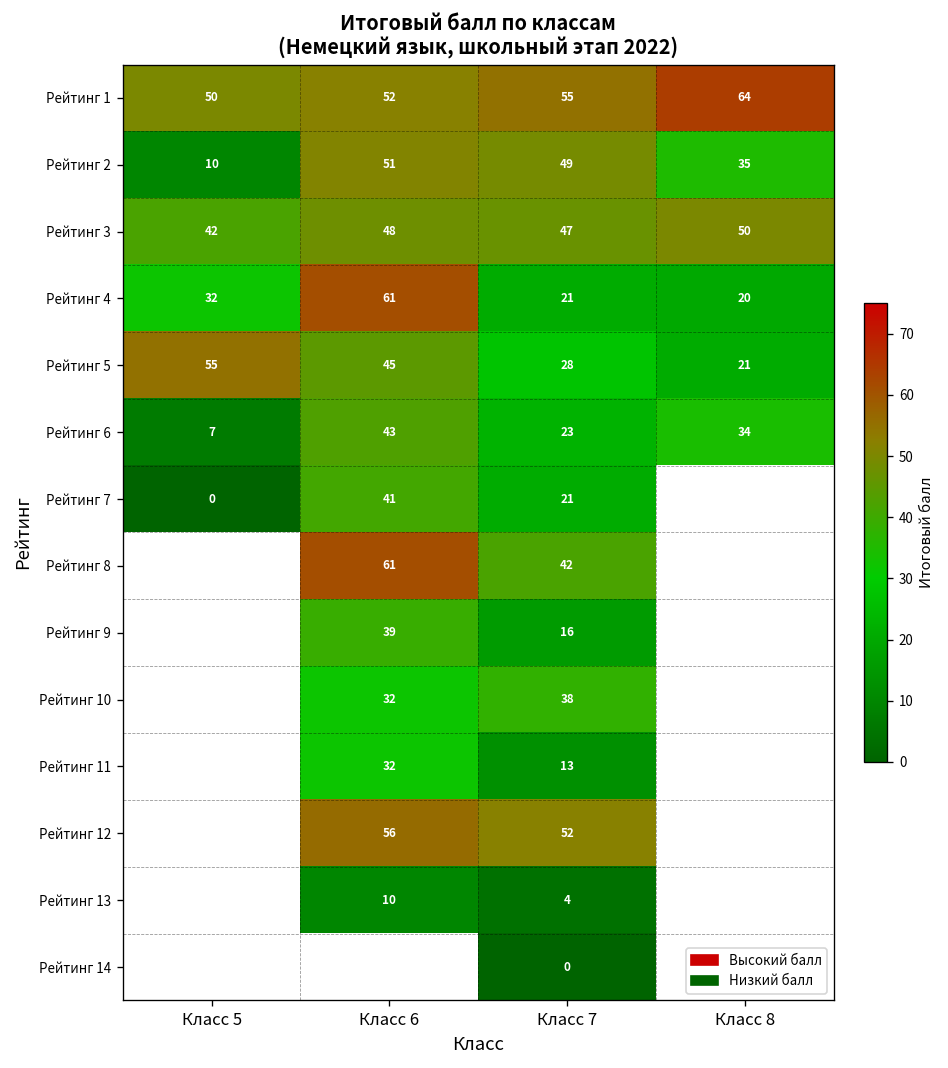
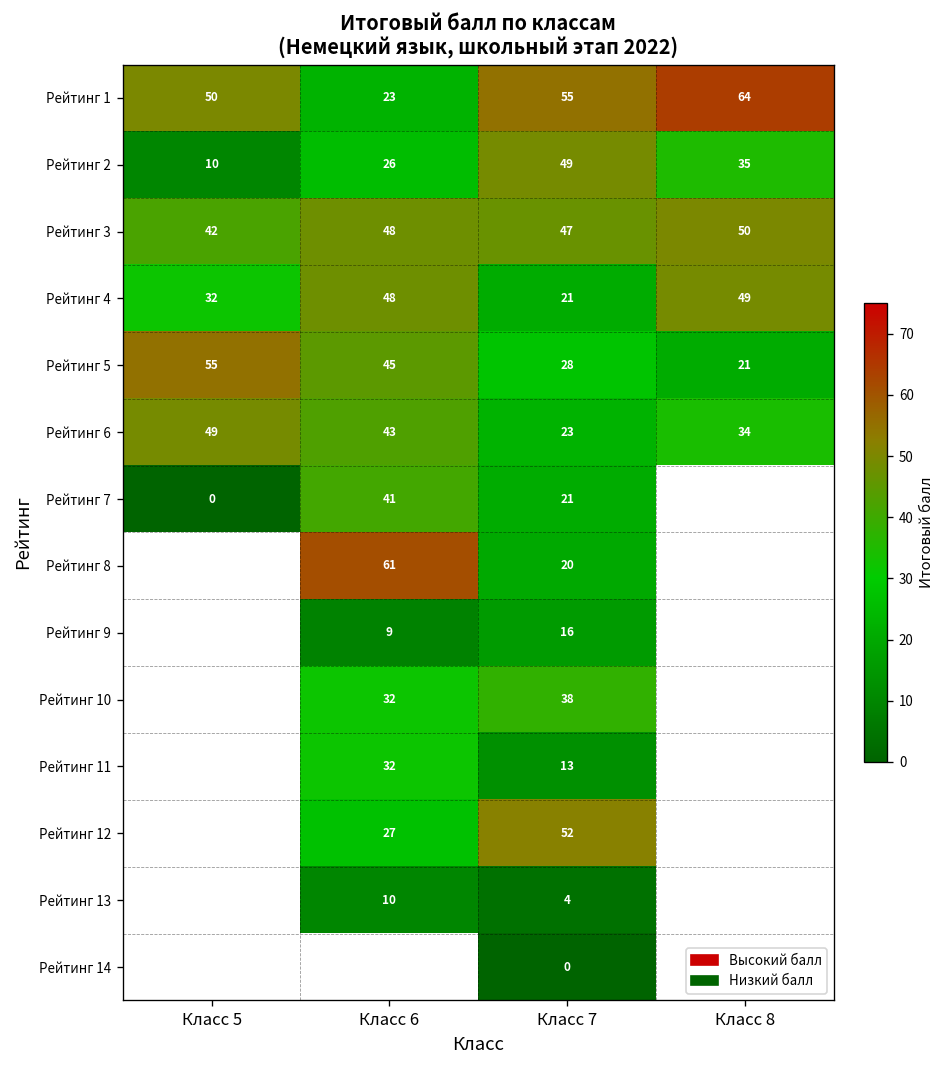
Рейтинг 1, Класс 6: 52 -> 23
Рейтинг 2, Класс 6: 51 -> 26
Рейтинг 4, Класс 6: 61 -> 48
Рейтинг 4, Класс 8: 20 -> 49
Рейтинг 6, Класс 5: 7 -> 49
Рейтинг 8, Класс 7: 42 -> 20
Рейтинг 9, Класс 6: 39 -> 9
Рейтинг 12, Класс 6: 56 -> 27
